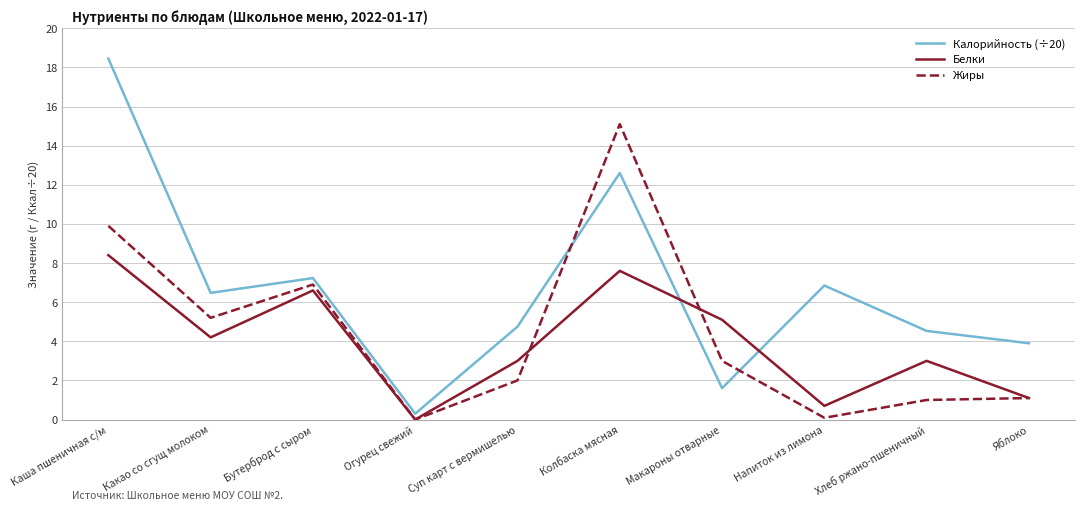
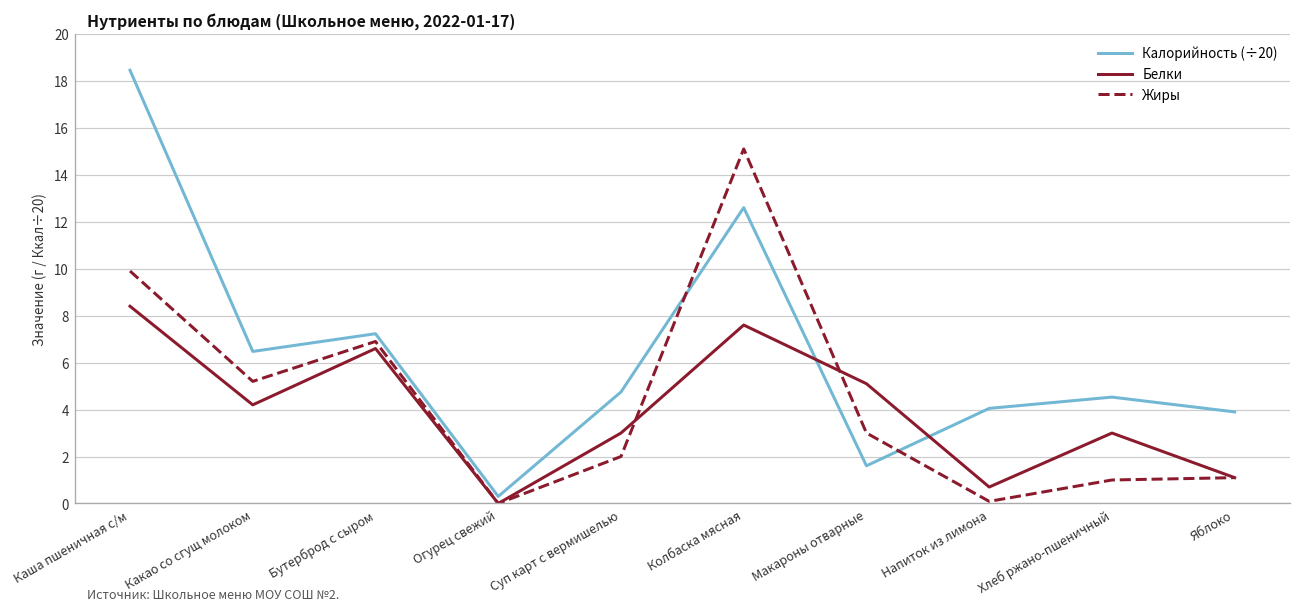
Калорийность (÷20), Напиток из лимона: 6.9 -> 4.1
